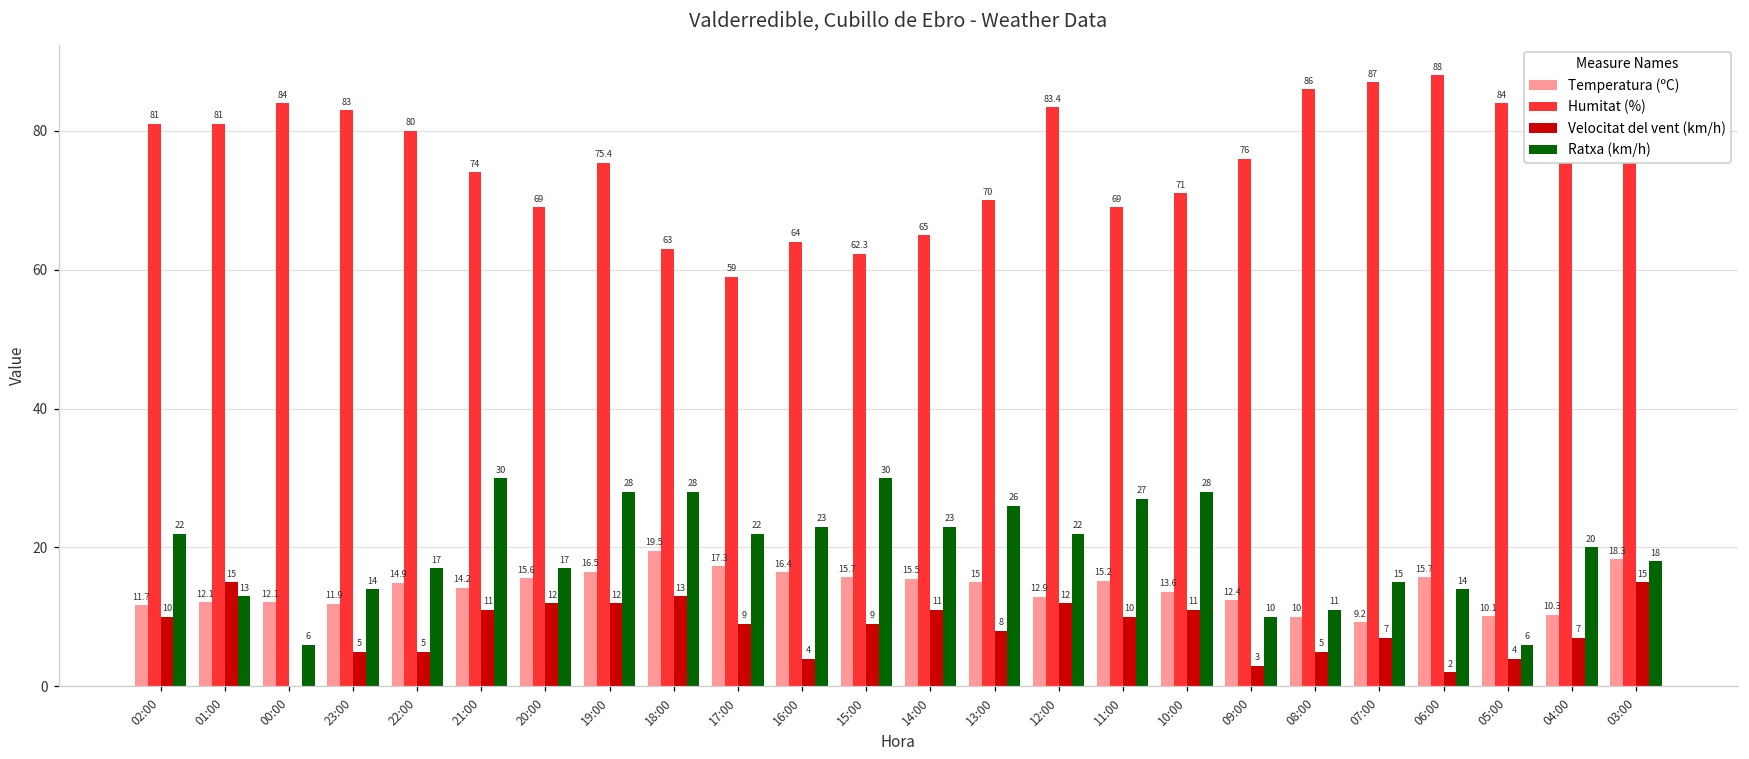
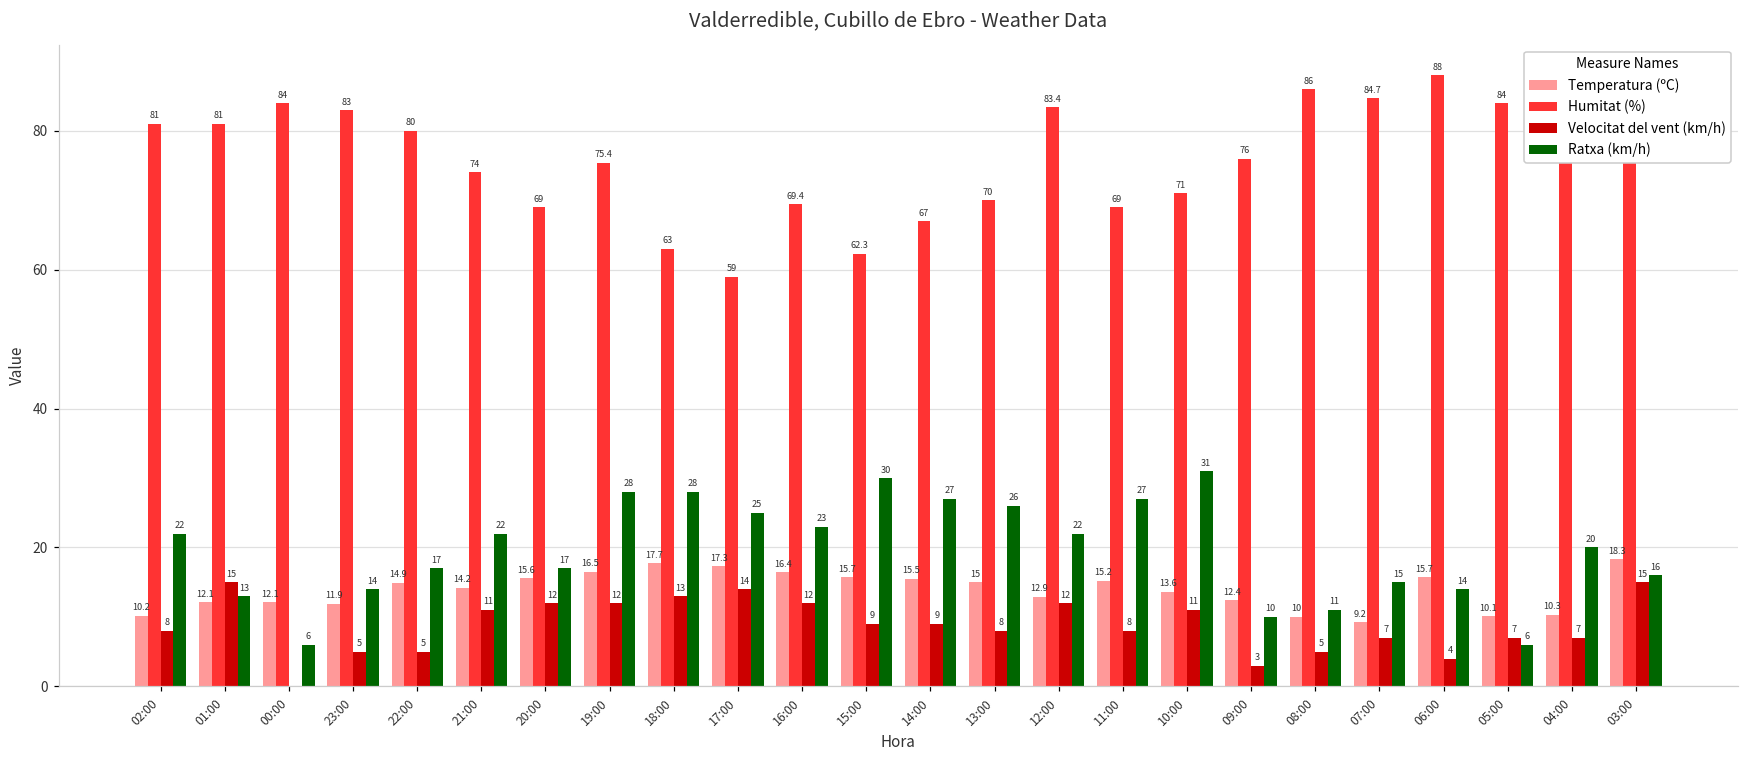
Temperatura (ºC), 02:00: 11.7 -> 10.2
Velocitat del vent (km/h), 02:00: 10 -> 8
Ratxa (km/h), 21:00: 30 -> 22
Temperatura (ºC), 18:00: 19.5 -> 17.7
Velocitat del vent (km/h), 17:00: 9 -> 14
Ratxa (km/h), 17:00: 22 -> 25
Humitat (%), 16:00: 64 -> 69.4
Velocitat del vent (km/h), 16:00: 4 -> 12
Humitat (%), 14:00: 65 -> 67
Velocitat del vent (km/h), 14:00: 11 -> 9
Ratxa (km/h), 14:00: 23 -> 27
Velocitat del vent (km/h), 11:00: 10 -> 8
Ratxa (km/h), 10:00: 28 -> 31
Humitat (%), 07:00: 87 -> 84.7
Velocitat del vent (km/h), 06:00: 2 -> 4
Velocitat del vent (km/h), 05:00: 4 -> 7
Ratxa (km/h), 03:00: 18 -> 16
